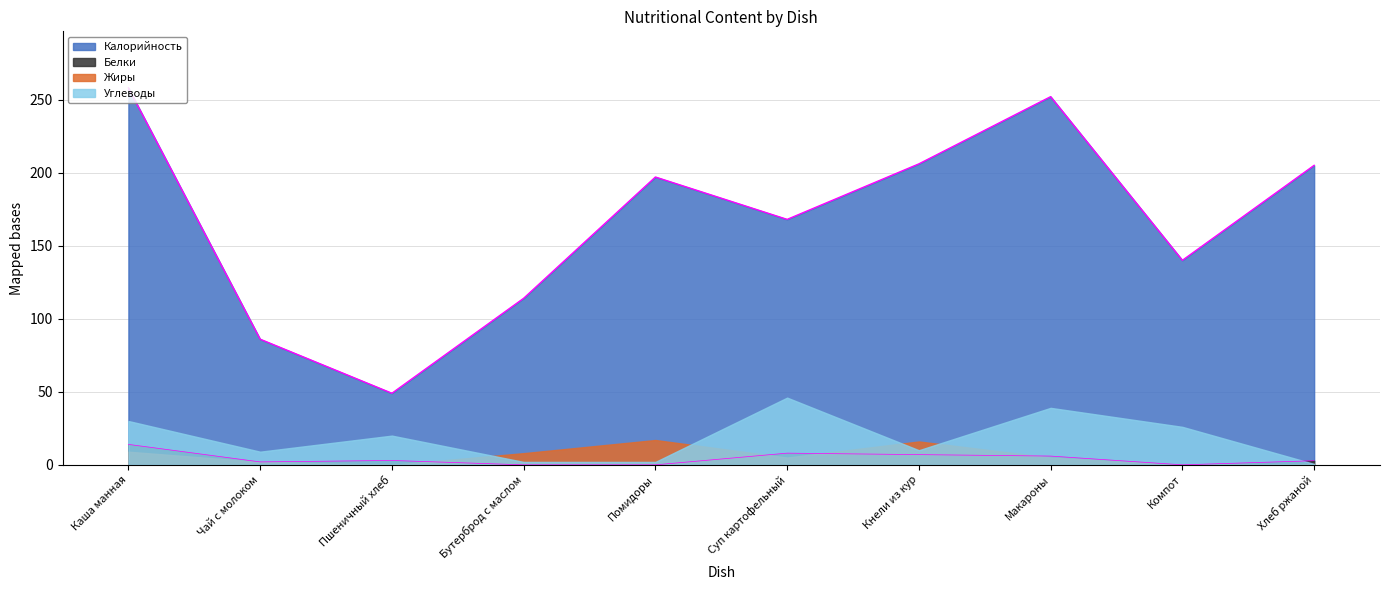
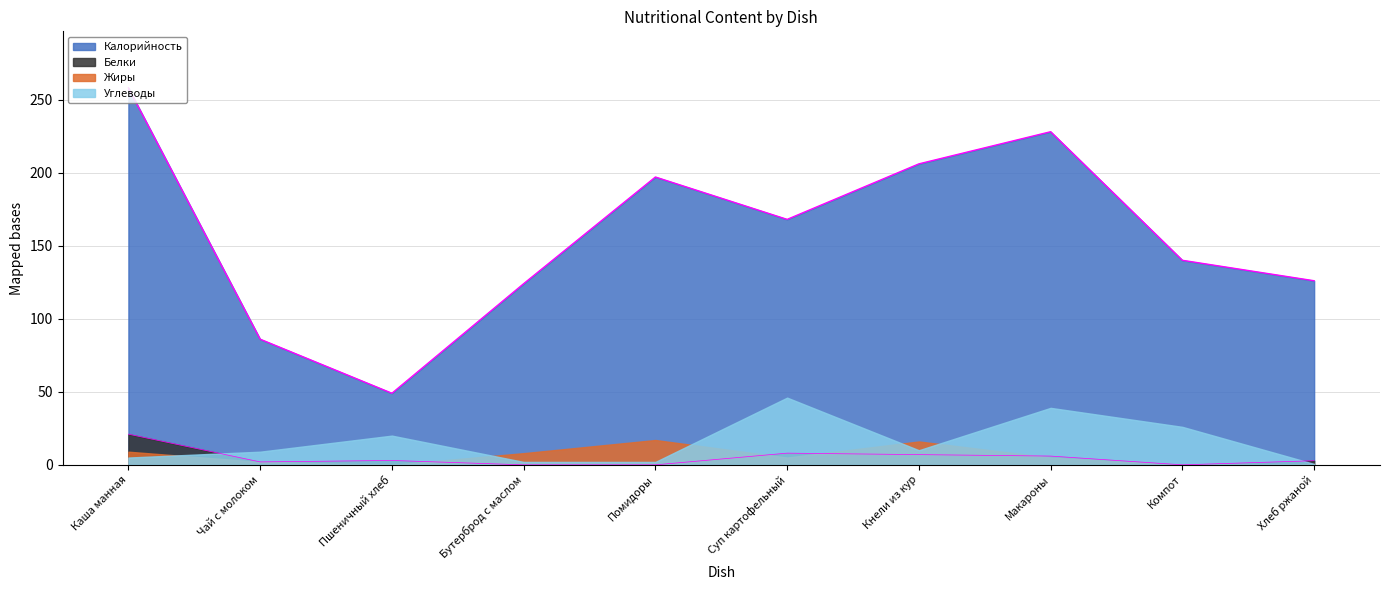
Белки, Каша манная: 14 -> 21
Углеводы, Каша манная: 30 -> 5
Калорийность, Бутерброд с маслом: 114 -> 124
Калорийность, Макароны: 252 -> 228
Калорийность, Хлеб ржаной: 205 -> 126
